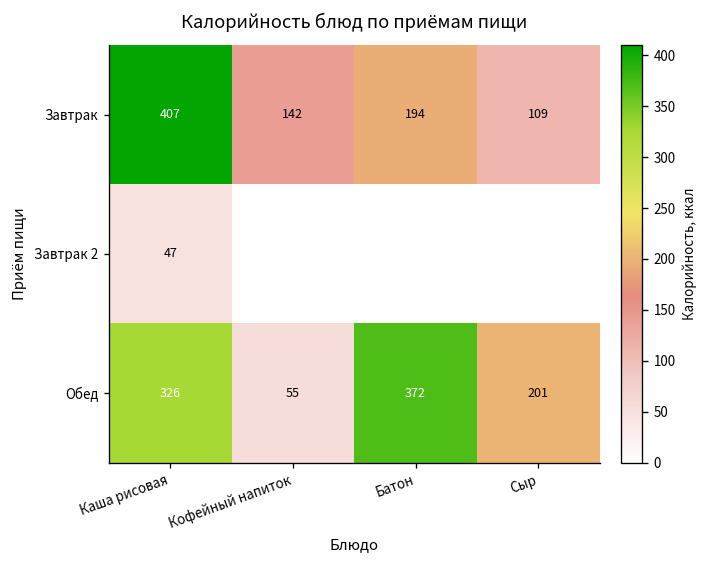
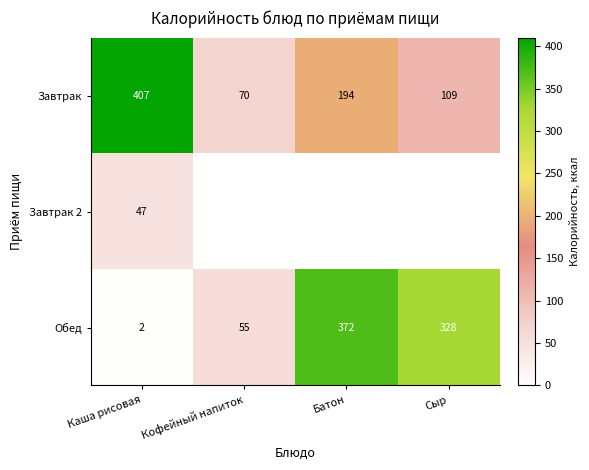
Завтрак, Кофейный напиток: 142 -> 70
Обед, Каша рисовая: 326 -> 2
Обед, Сыр: 201 -> 328
